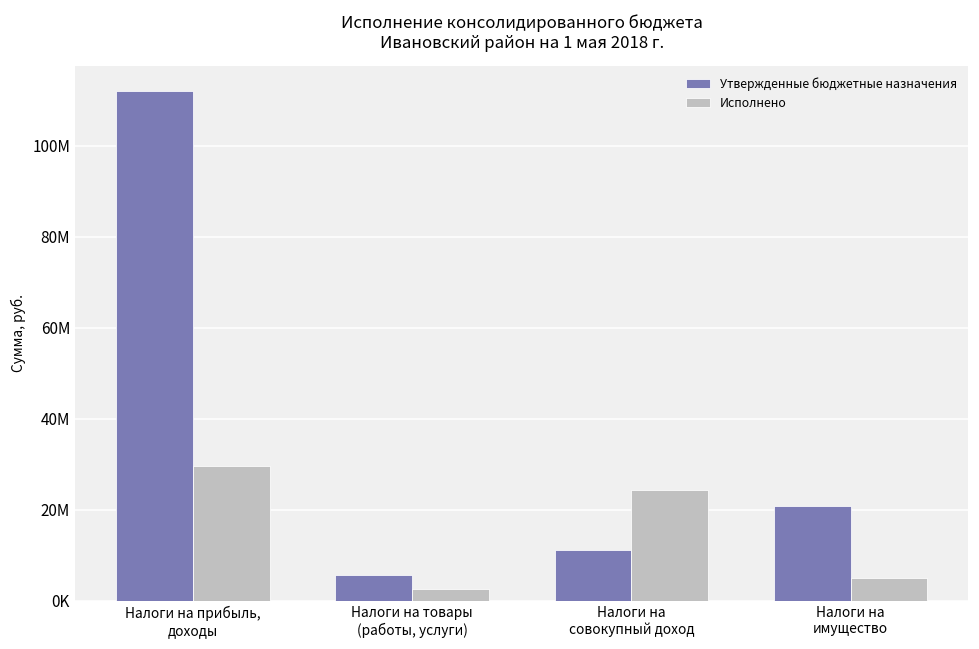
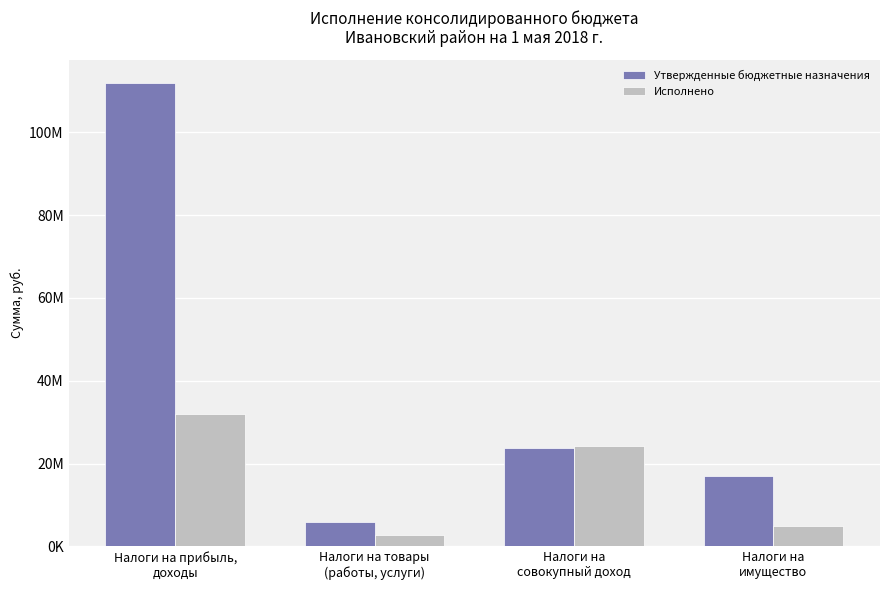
Исполнено, Налоги на прибыль, доходы: 30000000 -> 32000000
Утвержденные бюджетные назначения, Налоги на совокупный доход: 11000000 -> 24000000
Утвержденные бюджетные назначения, Налоги на имущество: 21000000 -> 17000000
